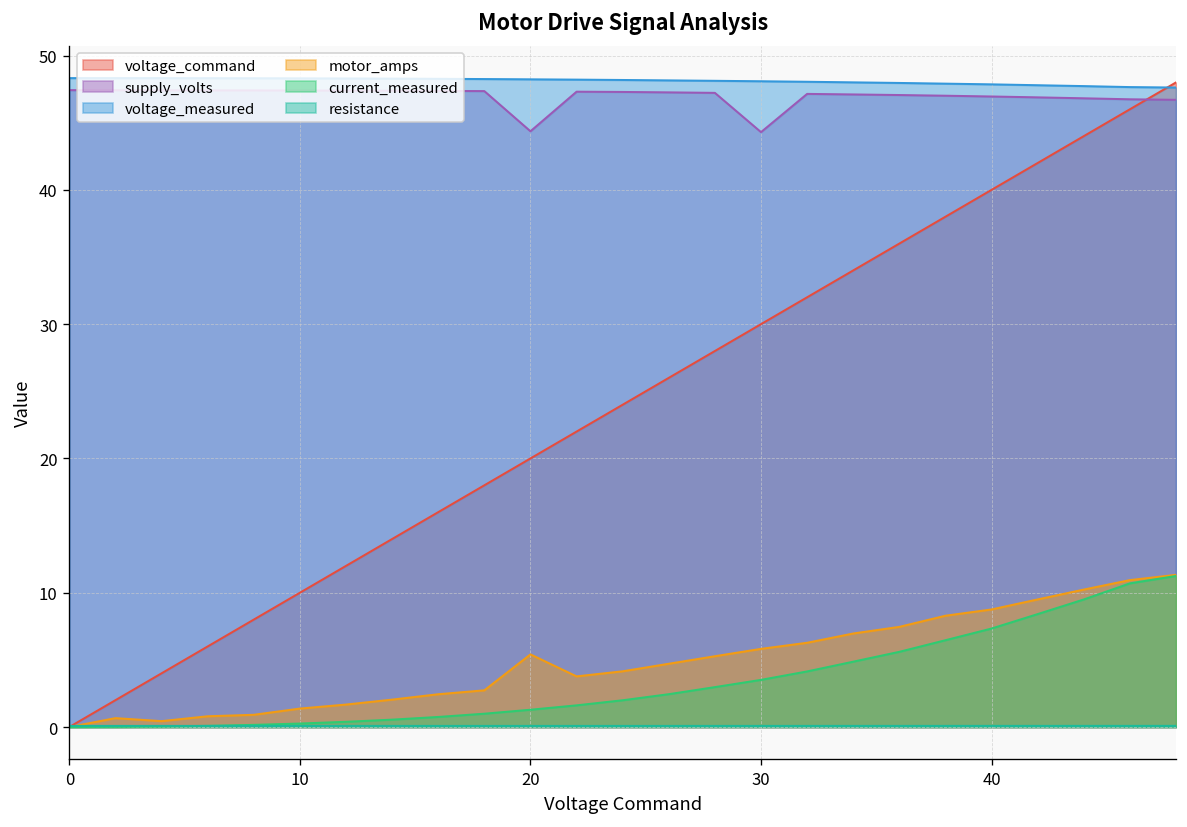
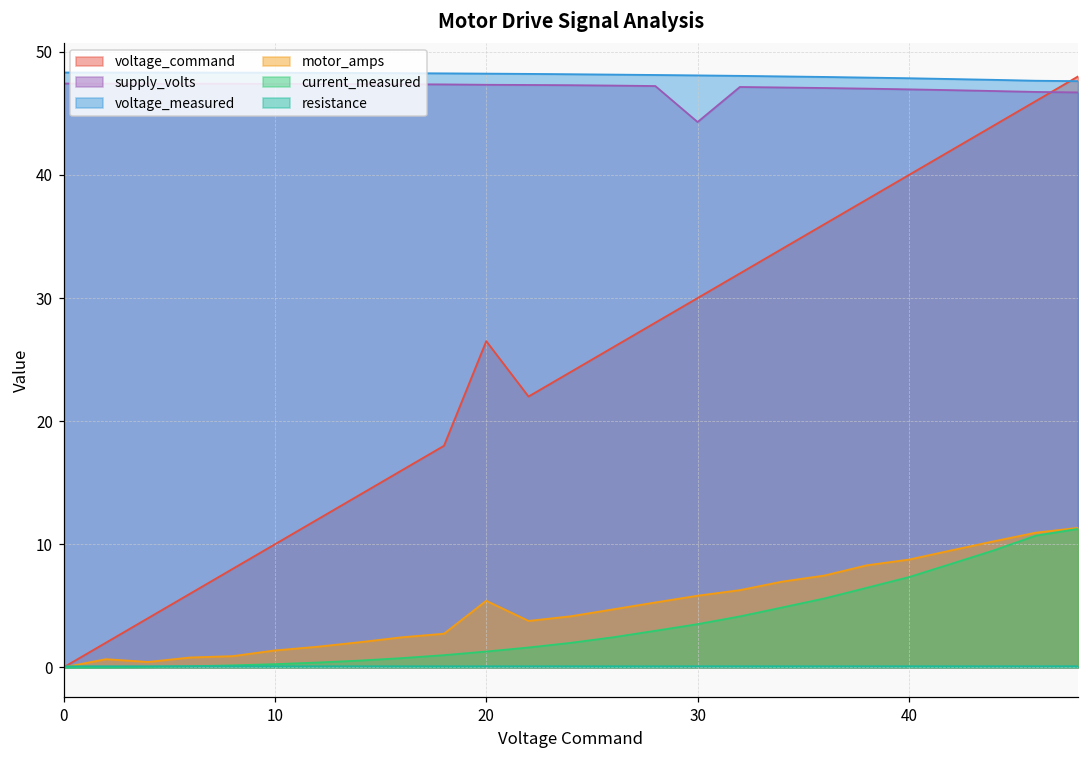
voltage_command, 20: 20.0 -> 26.5
supply_volts, 20: 44.4 -> 47.3
